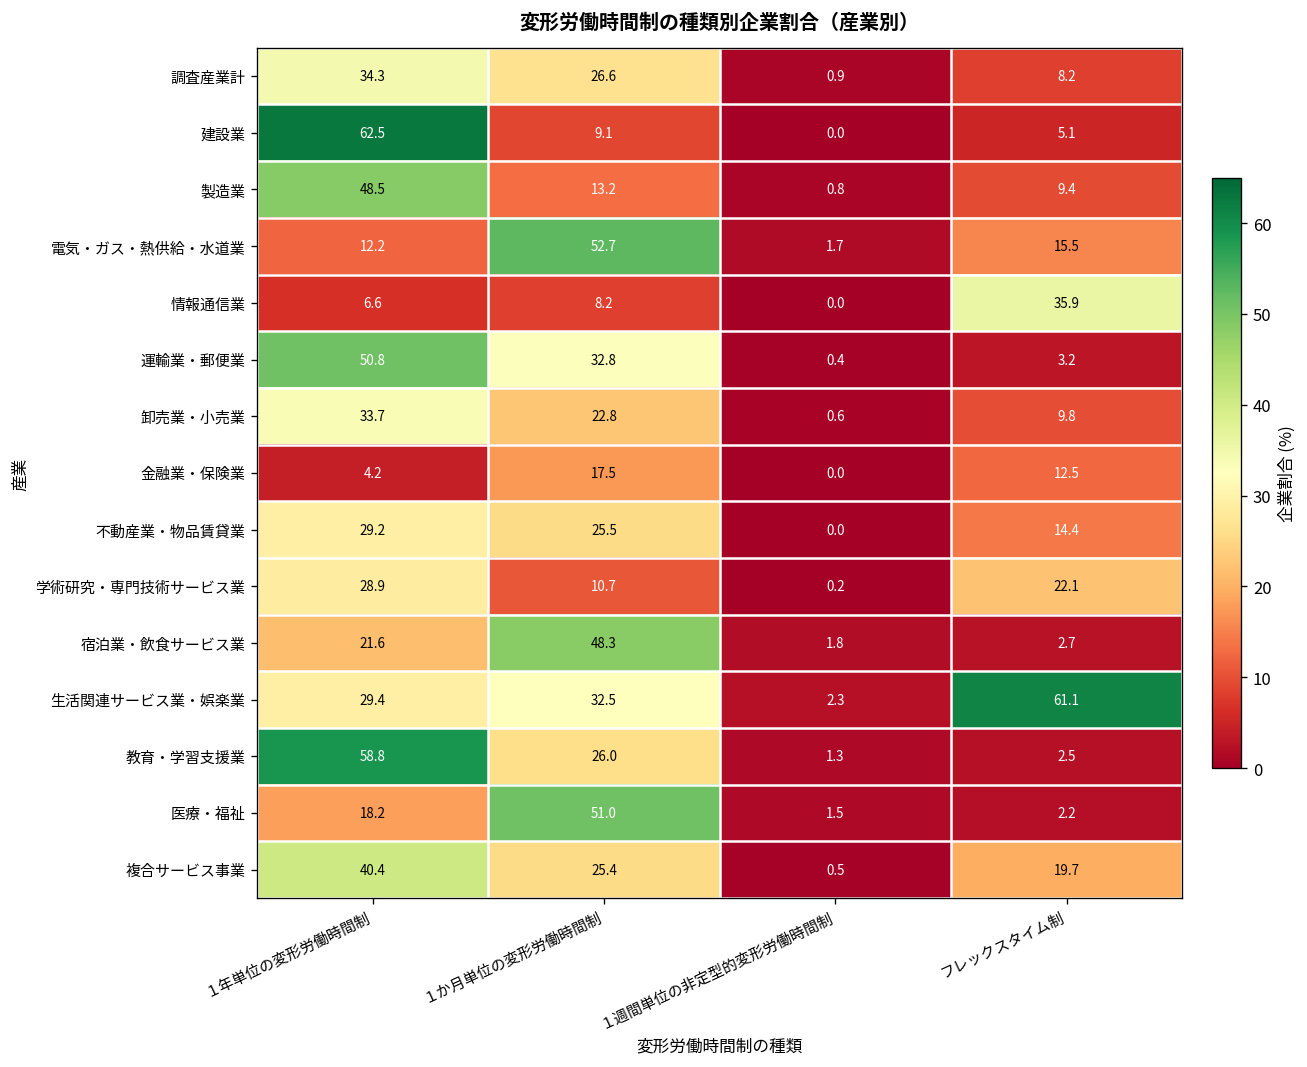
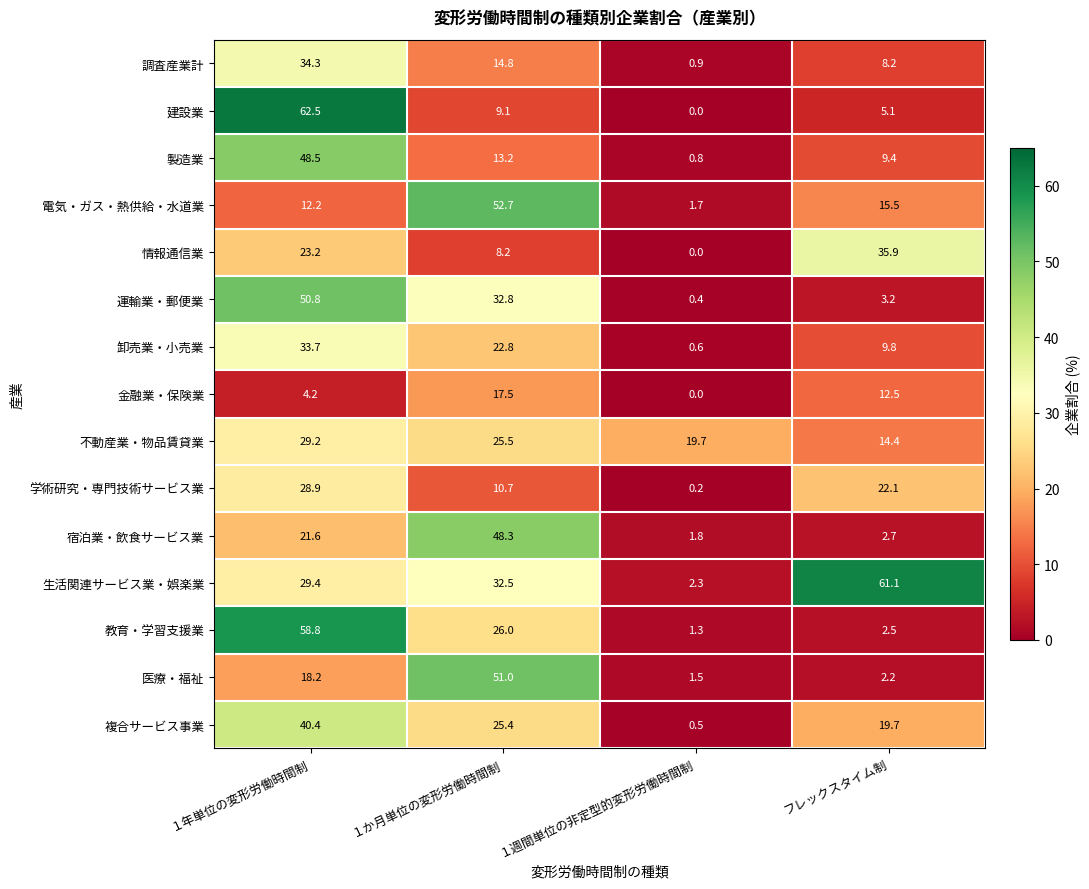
調査産業計, １か月単位の変形労働時間制: 26.6 -> 14.8
情報通信業, １年単位の変形労働時間制: 6.6 -> 23.2
不動産業・物品賃貸業, １週間単位の非定型的変形労働時間制: 0.0 -> 19.7
